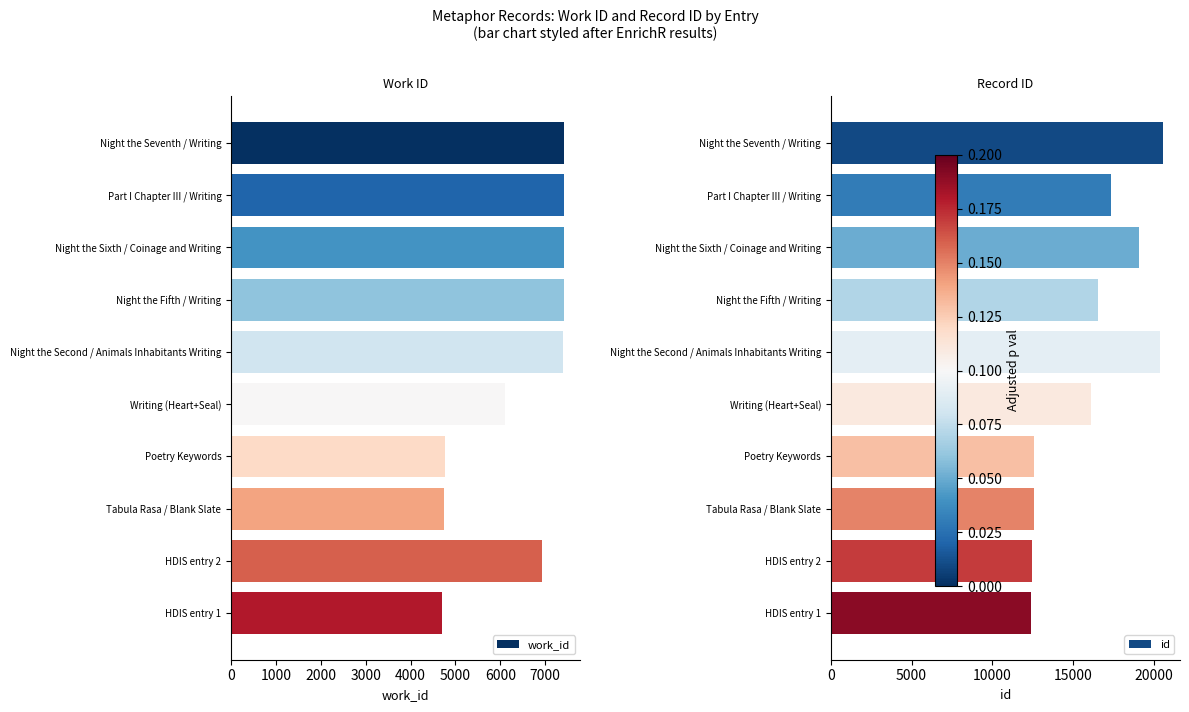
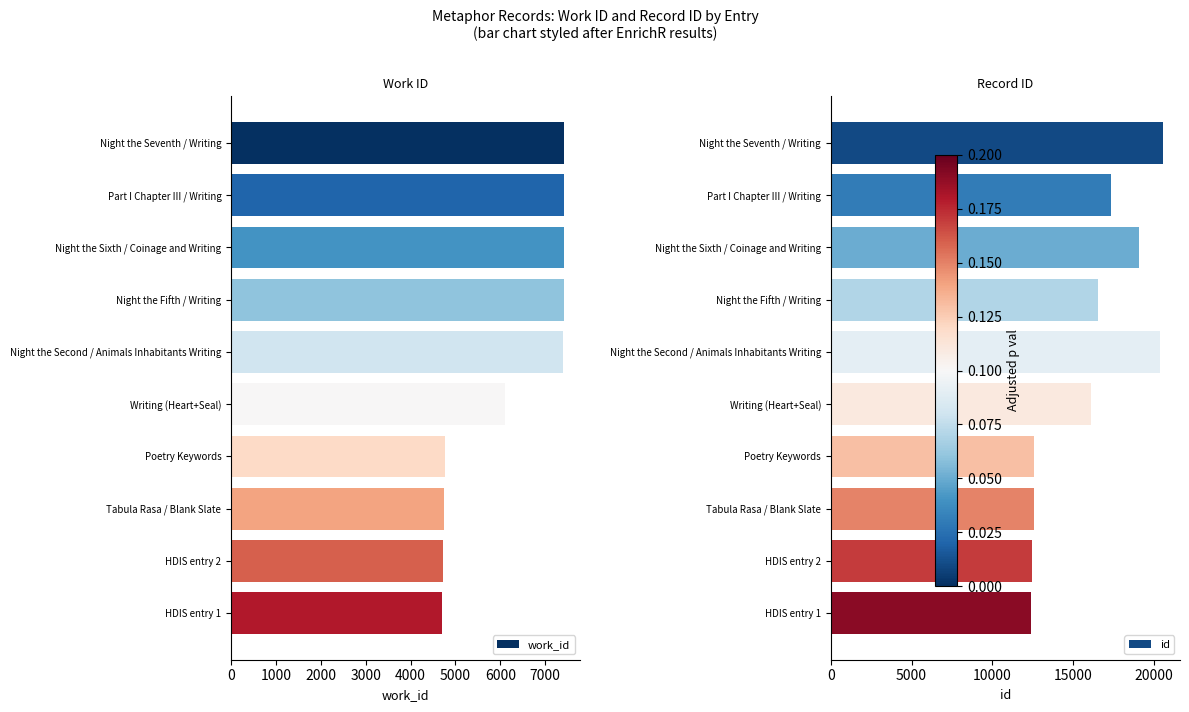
Work ID, HDIS entry 2: 6900 -> 4700
